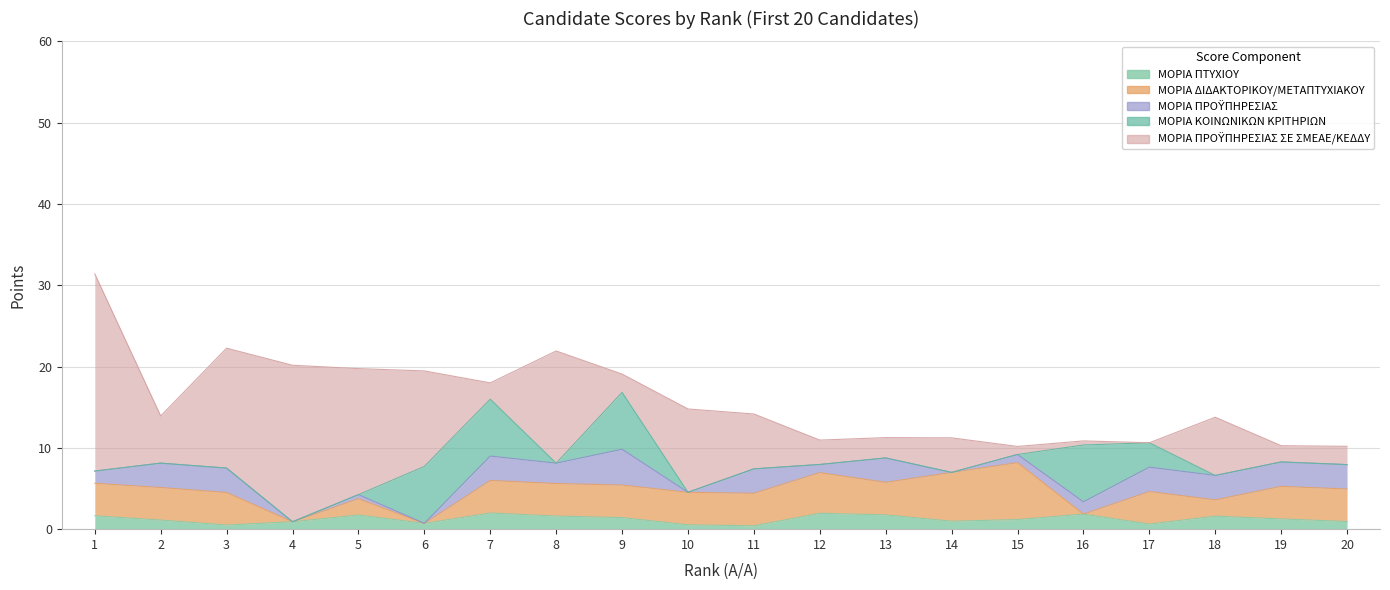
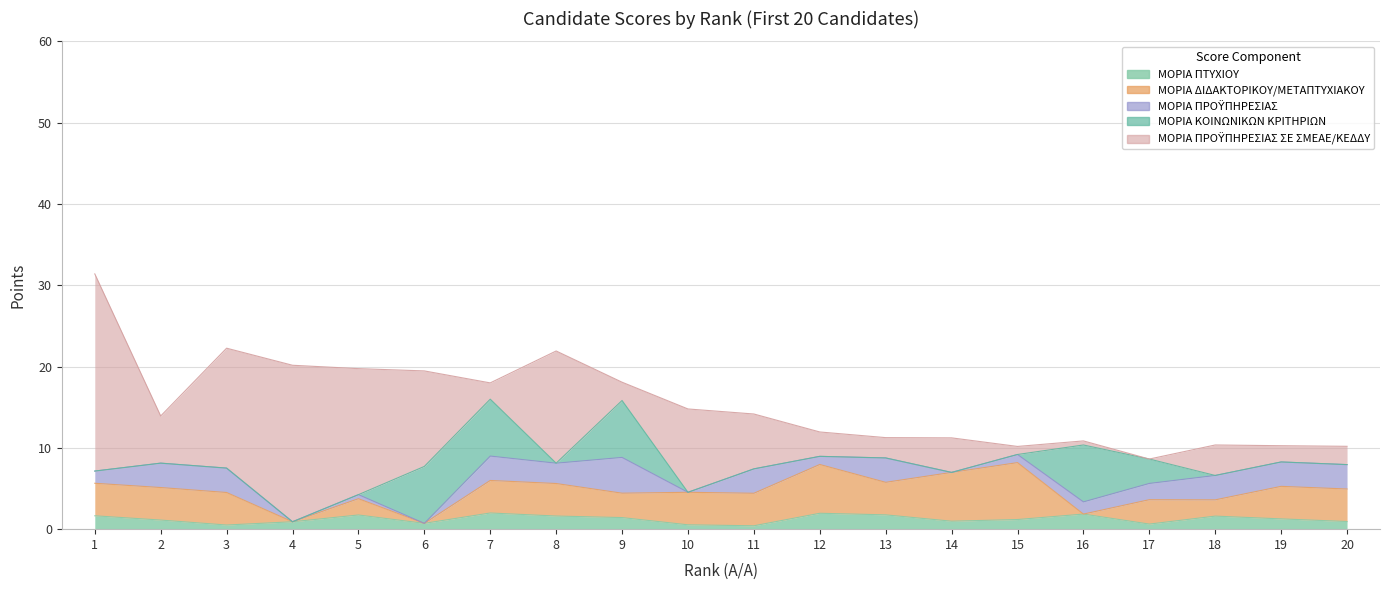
ΜΟΡΙΑ ΔΙΔΑΚΤΟΡΙΚΟΥ/ΜΕΤΑΠΤΥΧΙΑΚΟΥ, 9: 4 -> 3
ΜΟΡΙΑ ΔΙΔΑΚΤΟΡΙΚΟΥ/ΜΕΤΑΠΤΥΧΙΑΚΟΥ, 12: 5 -> 6
ΜΟΡΙΑ ΔΙΔΑΚΤΟΡΙΚΟΥ/ΜΕΤΑΠΤΥΧΙΑΚΟΥ, 17: 4 -> 3
ΜΟΡΙΑ ΠΡΟΫΠΗΡΕΣΙΑΣ, 17: 3 -> 2
ΜΟΡΙΑ ΠΡΟΫΠΗΡΕΣΙΑΣ ΣΕ ΣΜΕΑΕ/ΚΕΔΔΥ, 18: 7 -> 4
